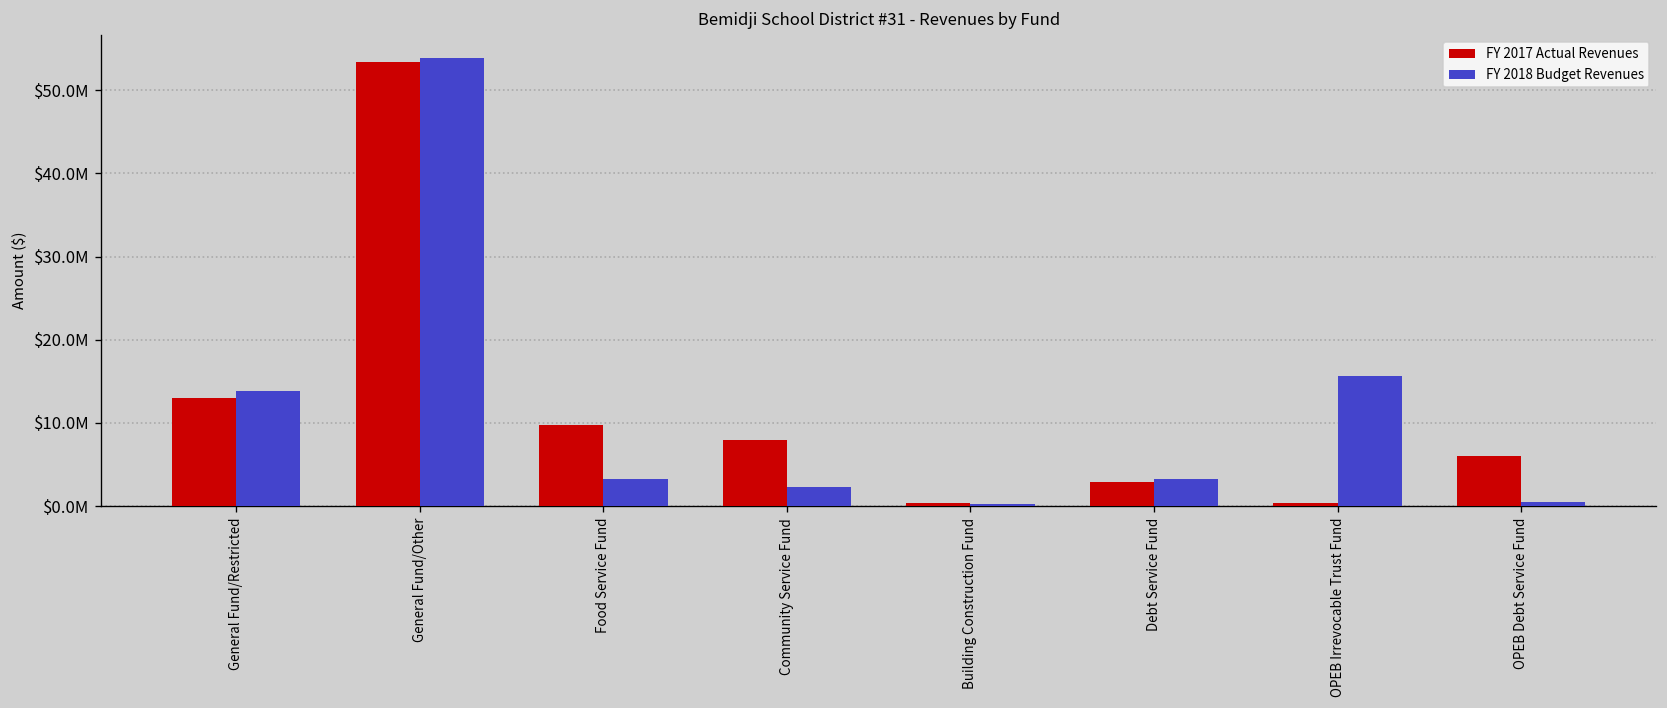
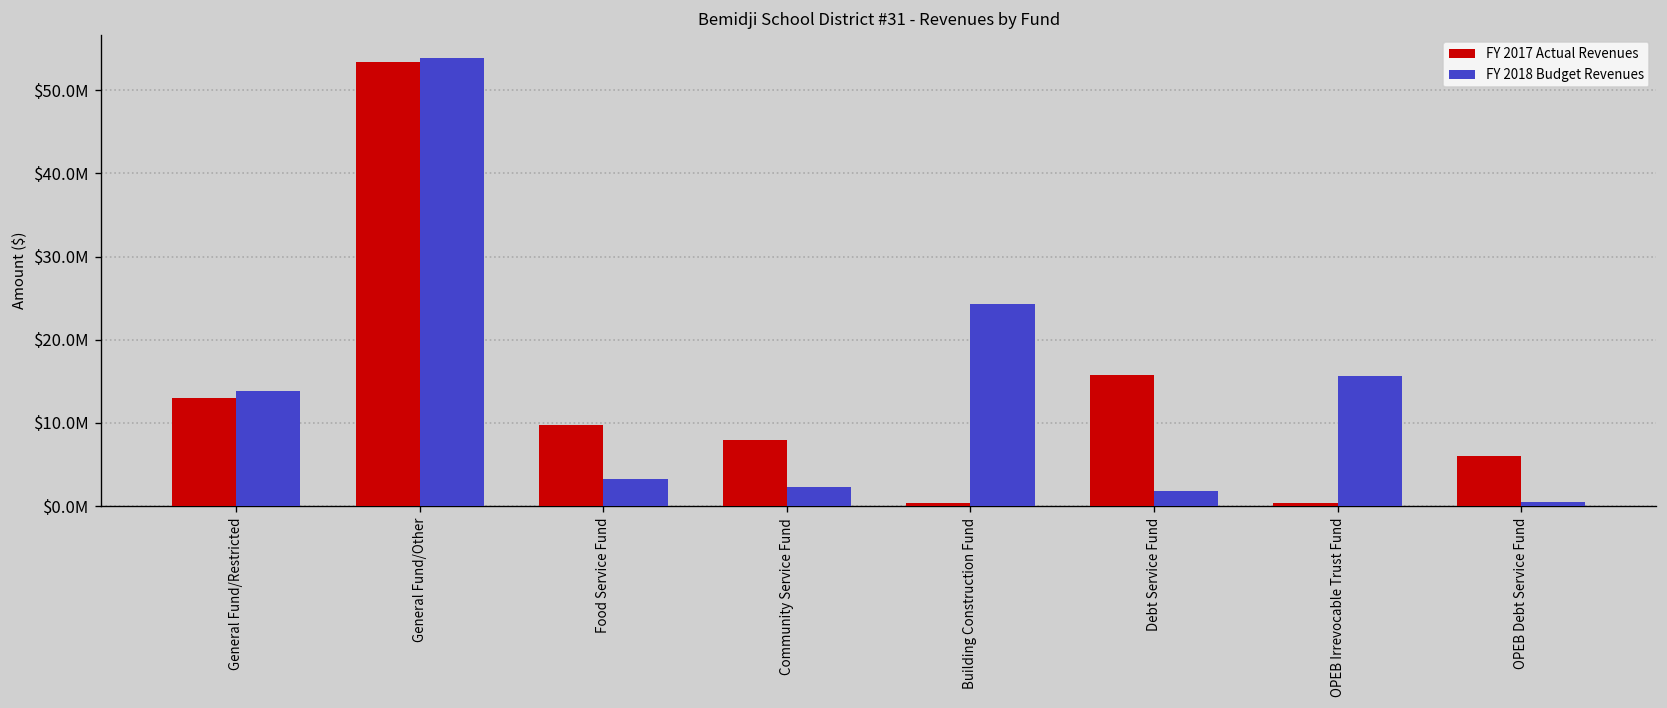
FY 2018 Budget Revenues, Building Construction Fund: $0 -> $24000000
FY 2017 Actual Revenues, Debt Service Fund: $3000000 -> $16000000
FY 2018 Budget Revenues, Debt Service Fund: $3000000 -> $2000000
